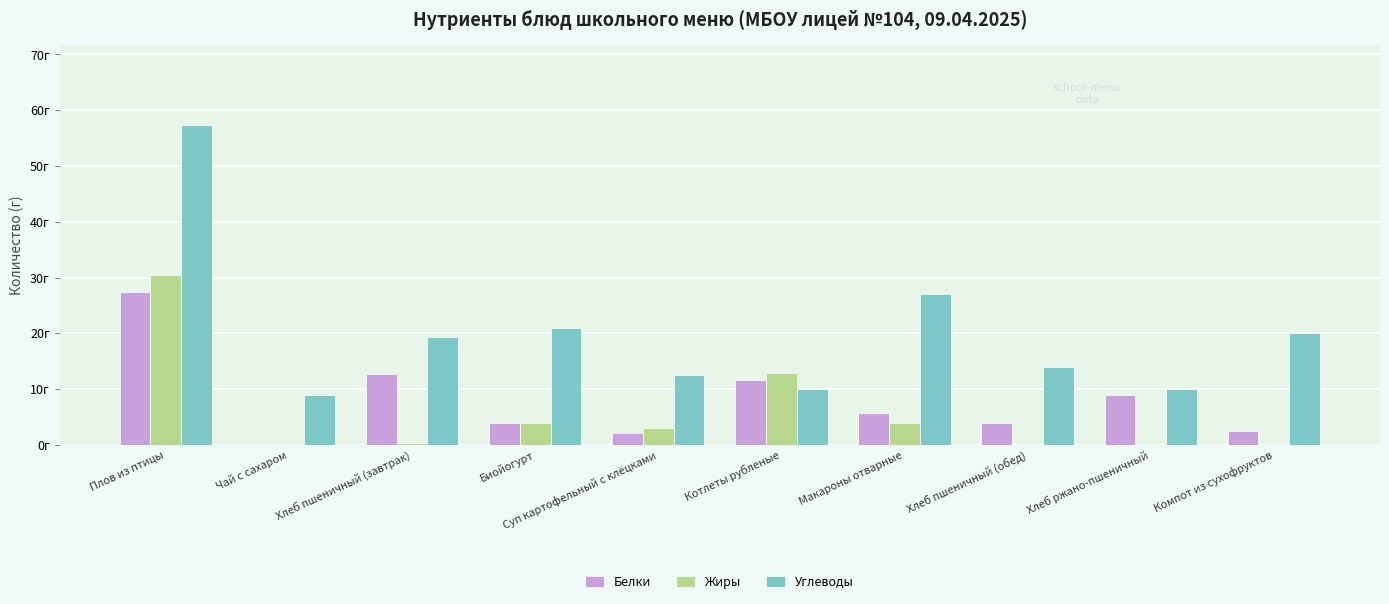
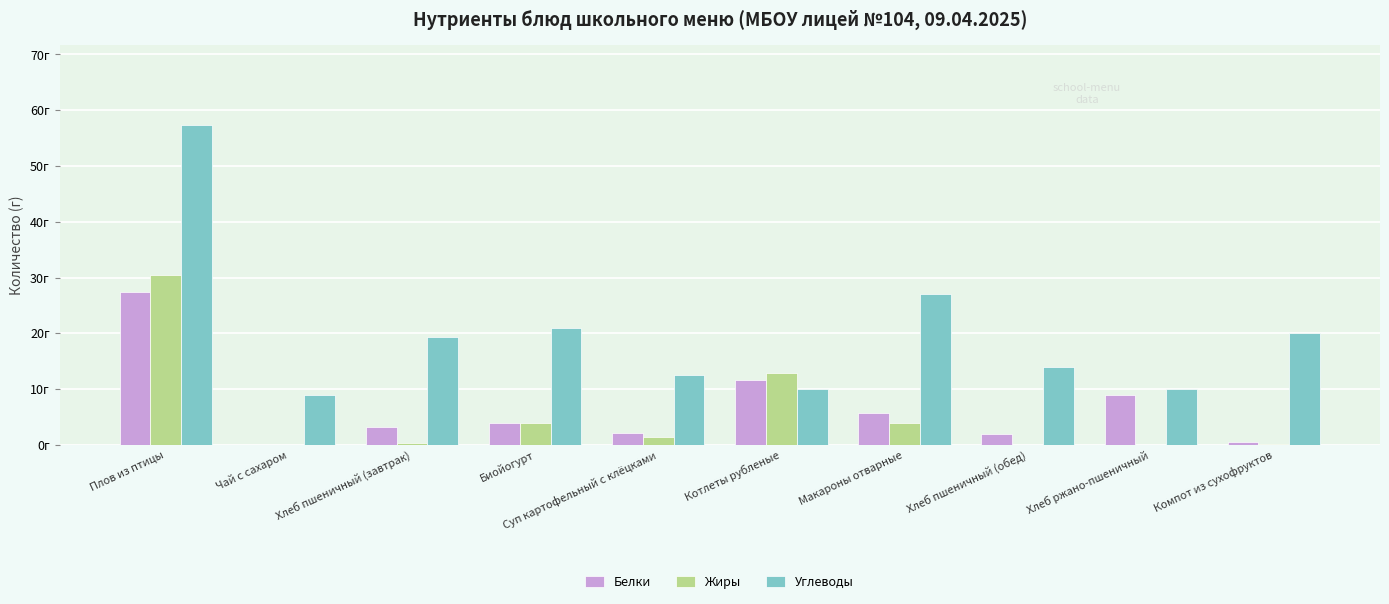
Белки, Хлеб пшеничный (завтрак): 13г -> 3г
Жиры, Суп картофельный с клёцками: 3г -> 1г
Белки, Хлеб пшеничный (обед): 4г -> 2г
Белки, Компот из сухофруктов: 3г -> 1г
